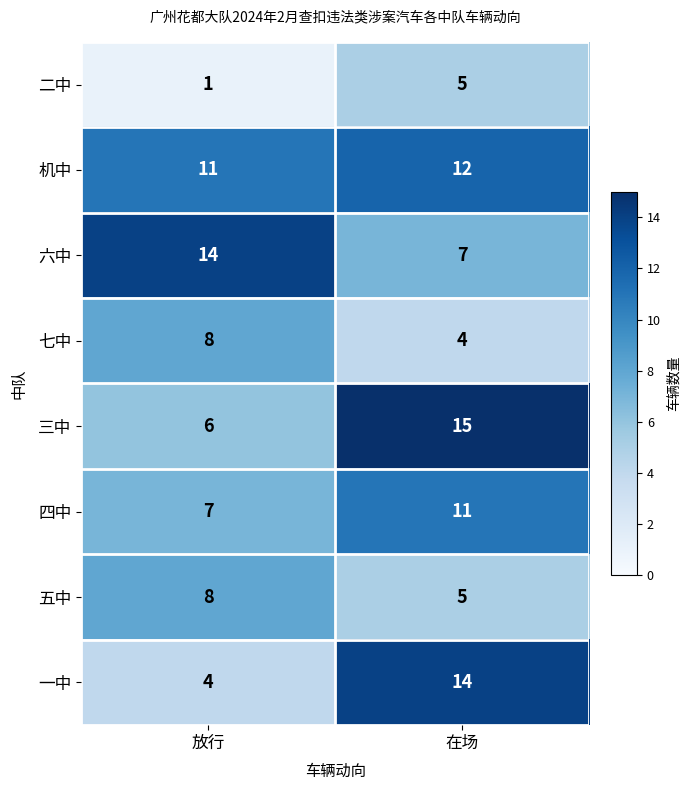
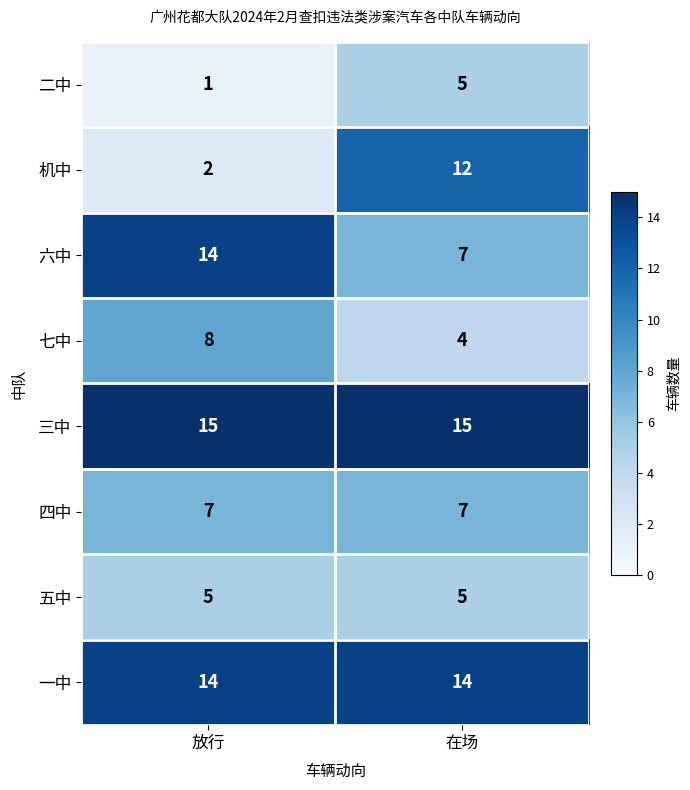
机中, 放行: 11 -> 2
三中, 放行: 6 -> 15
四中, 在场: 11 -> 7
五中, 放行: 8 -> 5
一中, 放行: 4 -> 14
